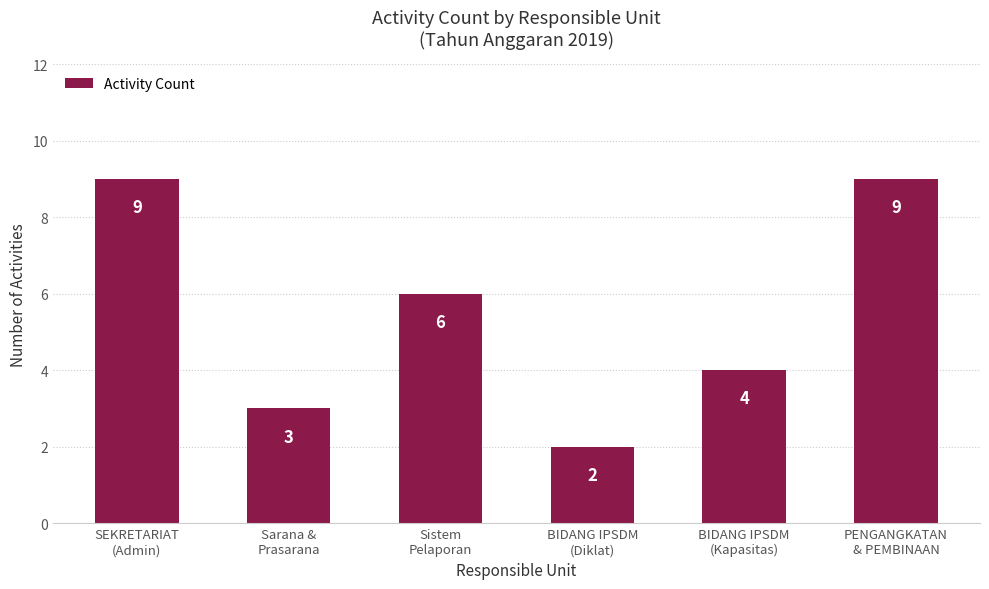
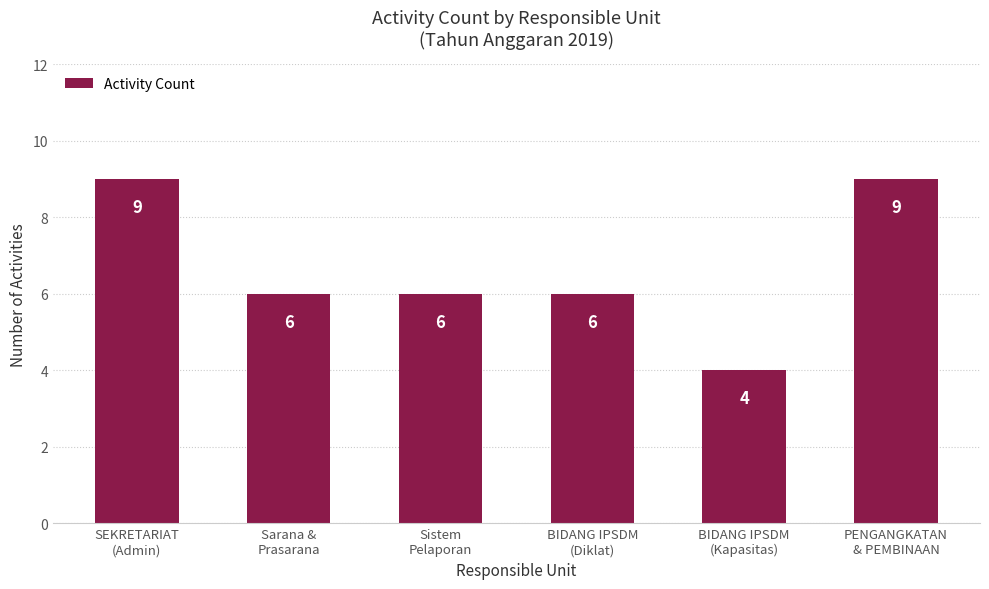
Sarana & Prasarana: 3 -> 6
BIDANG IPSDM (Diklat): 2 -> 6
